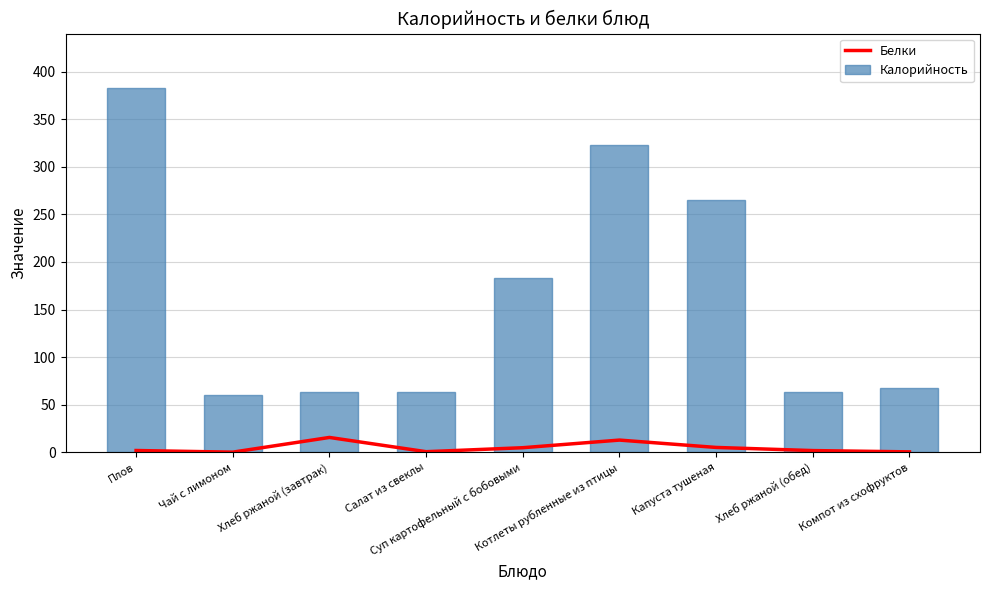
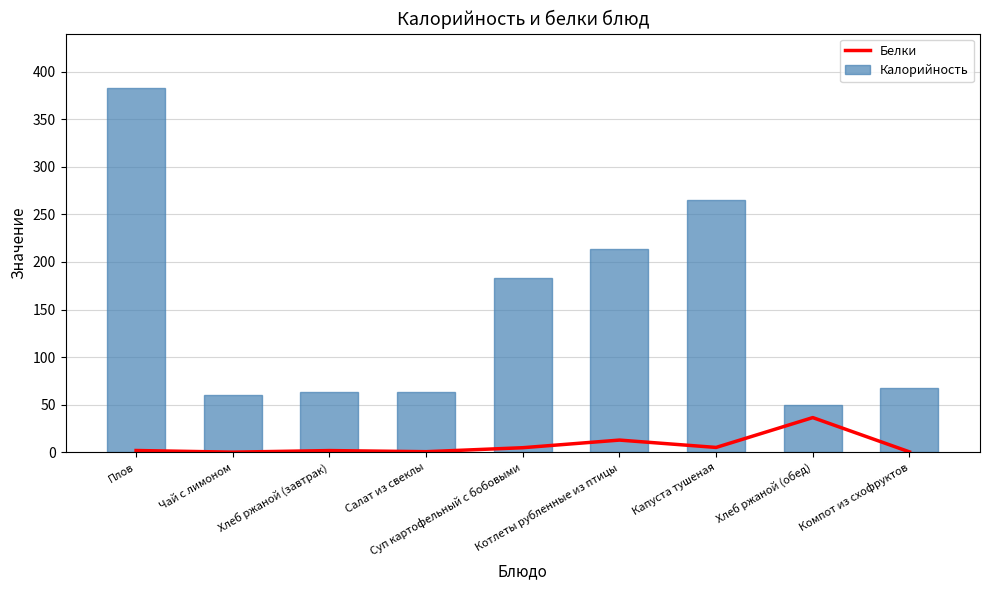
Белки, Хлеб ржаной (завтрак): 20 -> 0
Калорийность, Котлеты рубленные из птицы: 320 -> 210
Белки, Хлеб ржаной (обед): 0 -> 40
Калорийность, Хлеб ржаной (обед): 60 -> 50
